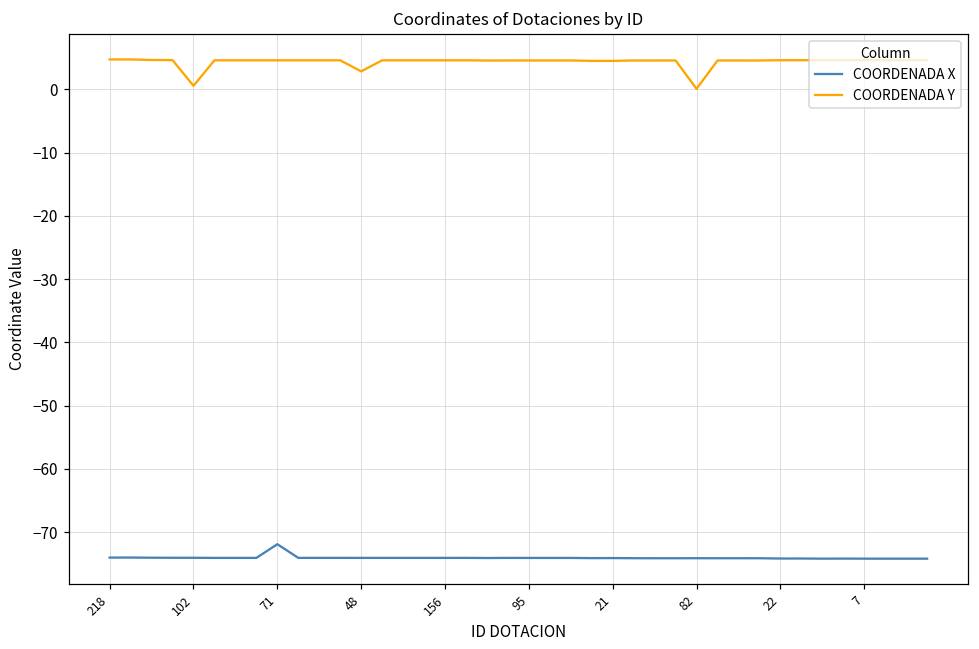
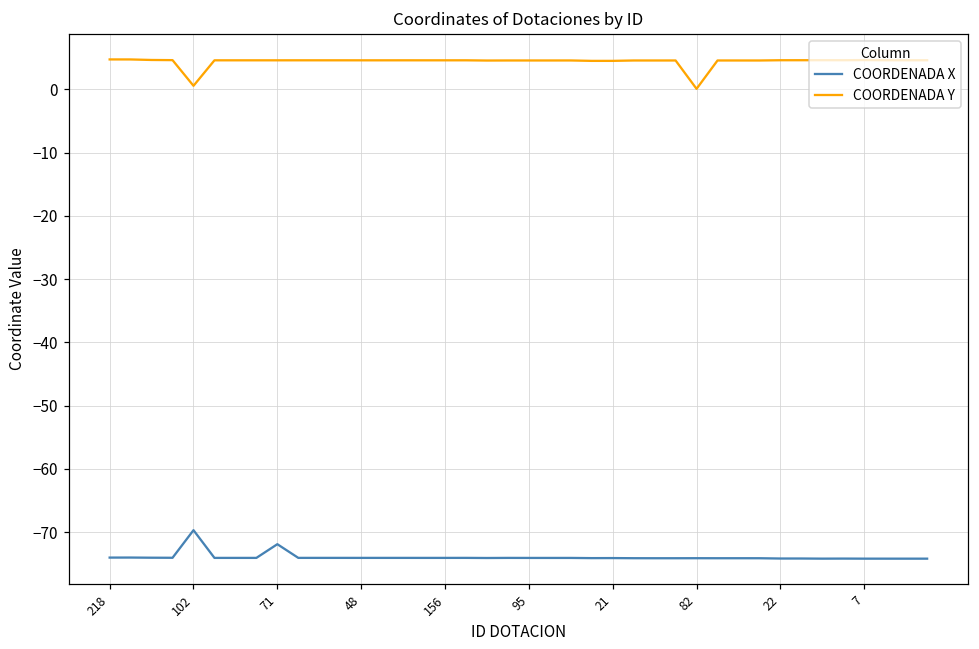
COORDENADA X, 102: -74 -> -70
COORDENADA Y, 48: 3 -> 5
